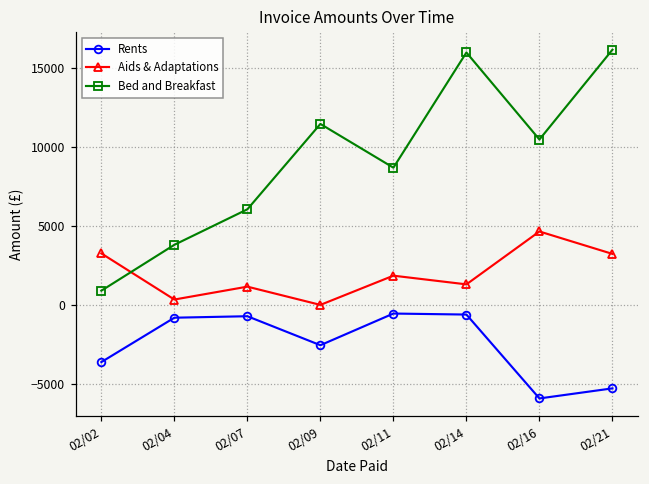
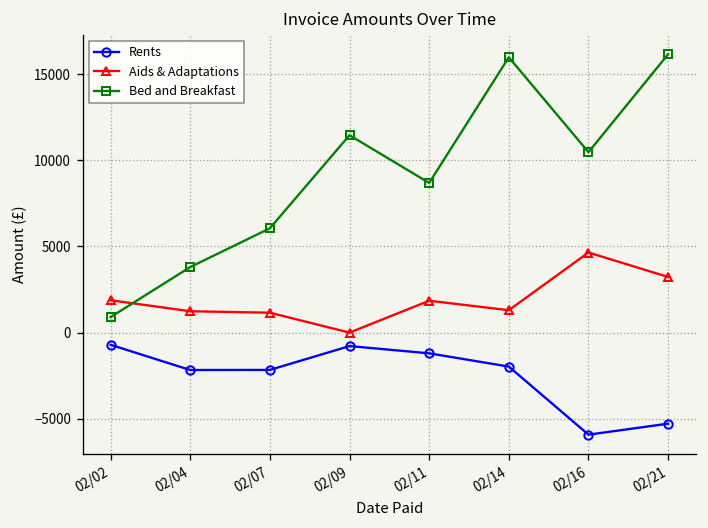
Rents, 02/02: -3600 -> -700
Aids & Adaptations, 02/02: 3300 -> 1900
Rents, 02/04: -800 -> -2200
Aids & Adaptations, 02/04: 300 -> 1200
Rents, 02/07: -700 -> -2200
Rents, 02/09: -2600 -> -800
Rents, 02/11: -500 -> -1200
Rents, 02/14: -600 -> -2000
